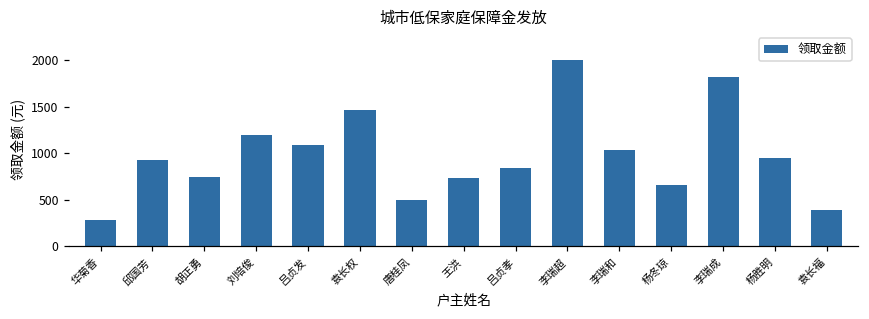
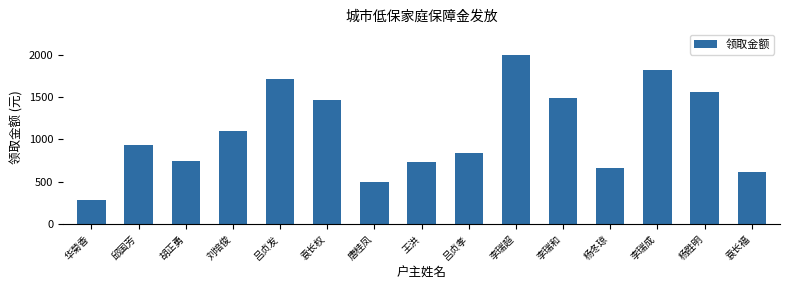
刘培俊: 1200 -> 1100
吕贞发: 1100 -> 1700
李瑞和: 1000 -> 1500
杨胜明: 1000 -> 1600
袁长福: 400 -> 600
